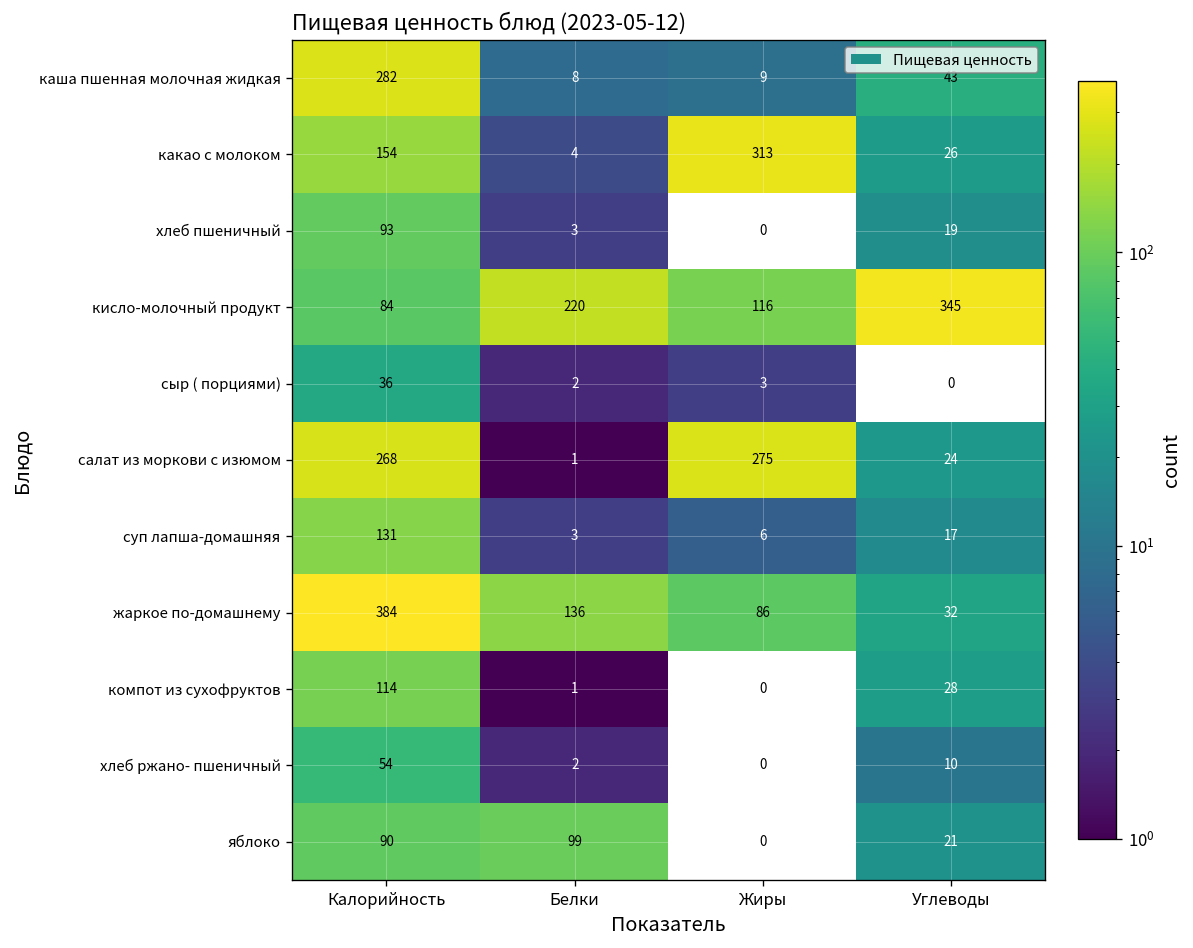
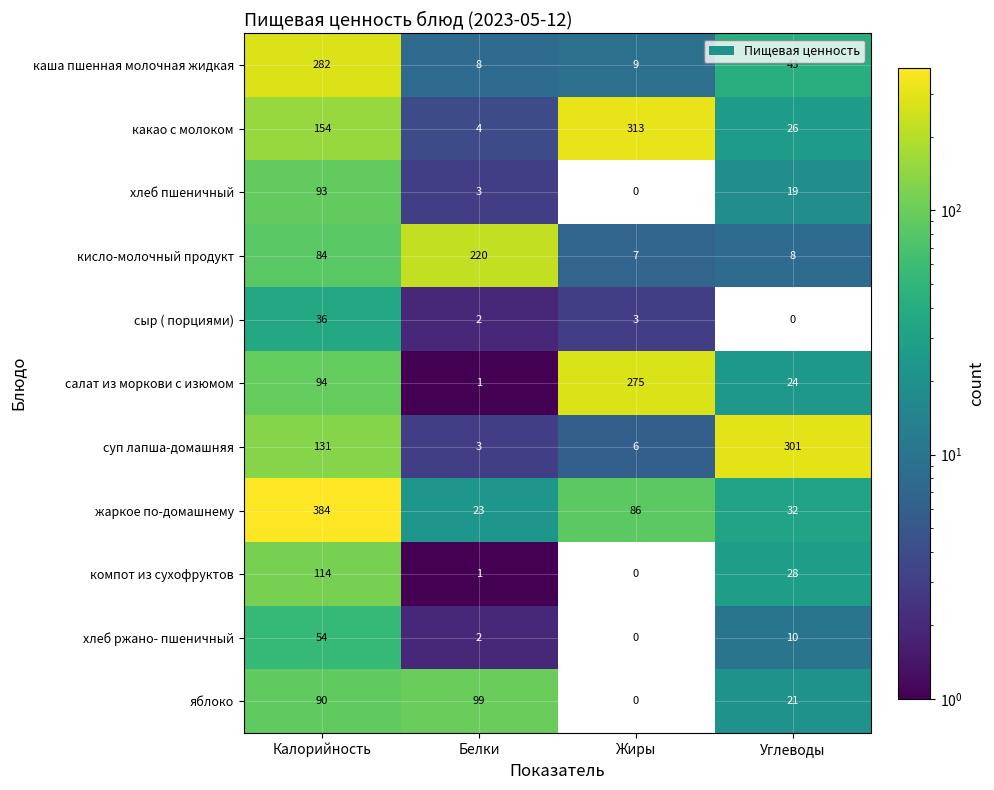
кисло-молочный продукт, Жиры: 116 -> 7
кисло-молочный продукт, Углеводы: 345 -> 8
салат из моркови с изюмом, Калорийность: 268 -> 94
суп лапша-домашняя, Углеводы: 17 -> 301
жаркое по-домашнему, Белки: 136 -> 23
